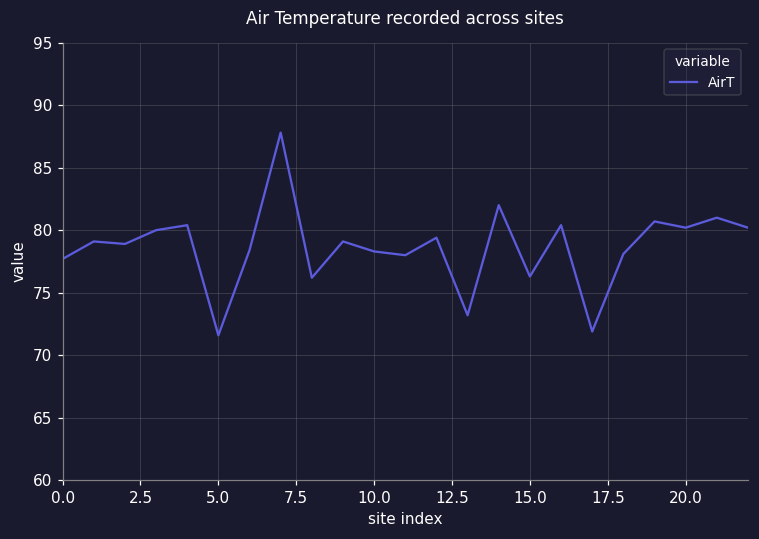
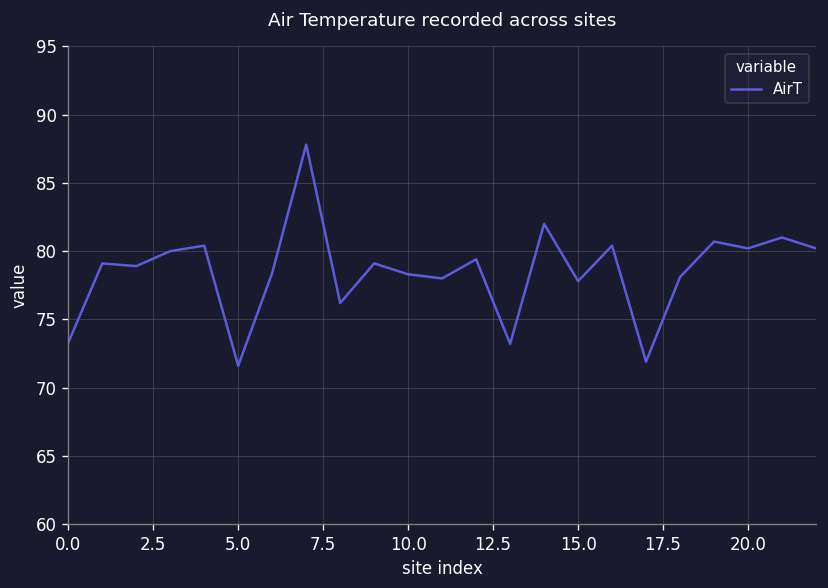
0.0: 77.7 -> 73.3
15.0: 76.3 -> 77.8
